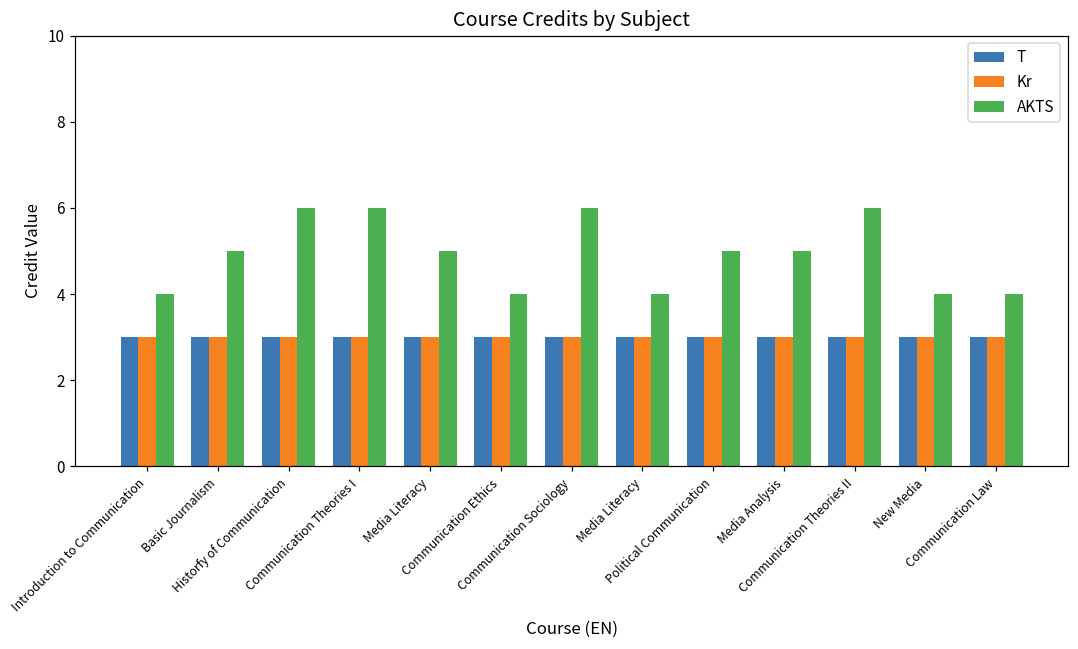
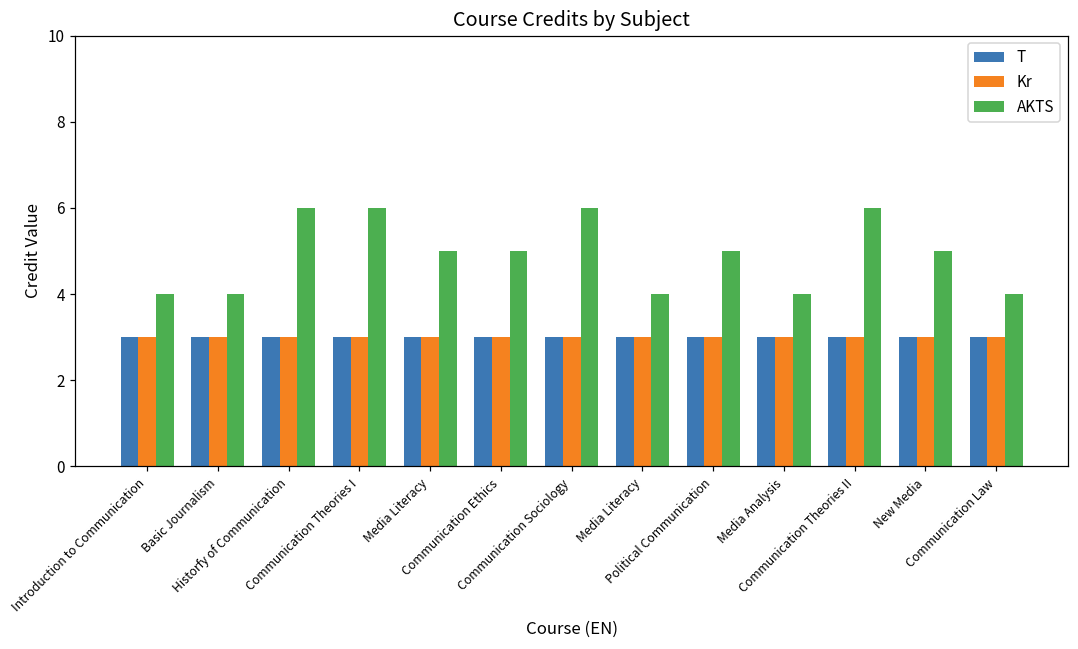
AKTS, Basic Journalism: 5 -> 4
AKTS, Communication Ethics: 4 -> 5
AKTS, Media Analysis: 5 -> 4
AKTS, New Media: 4 -> 5
